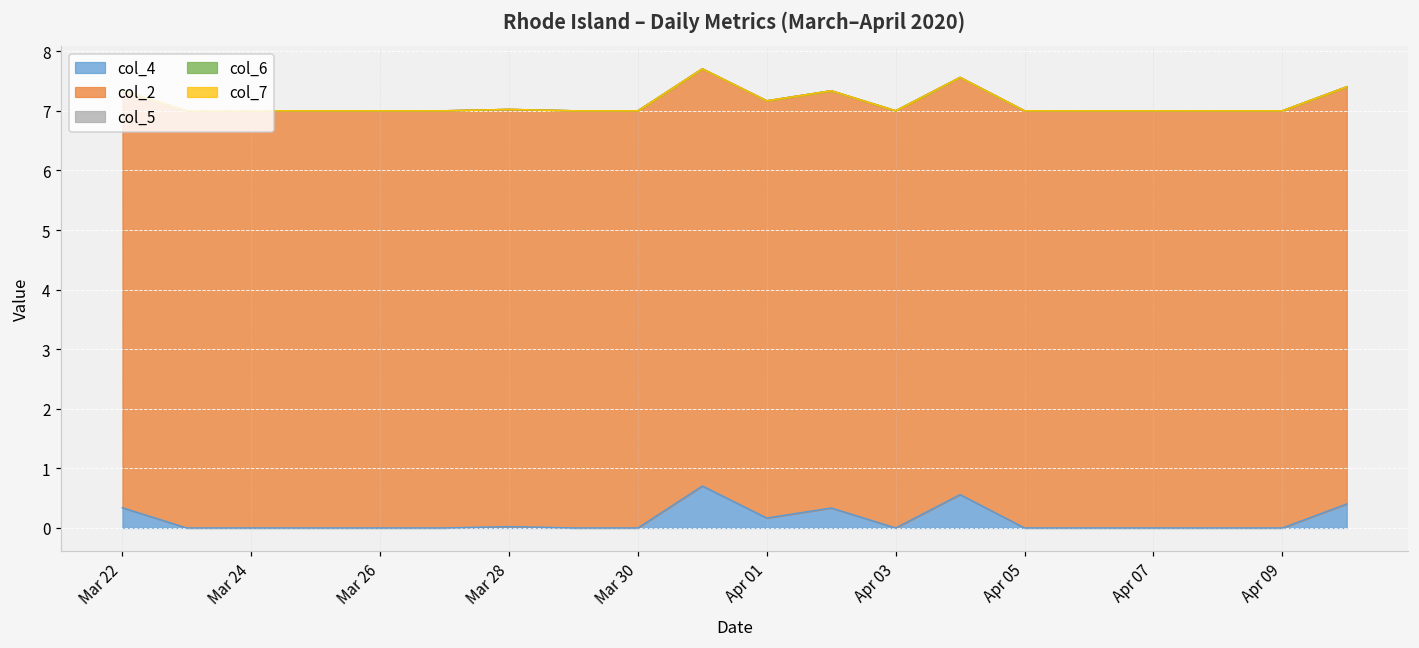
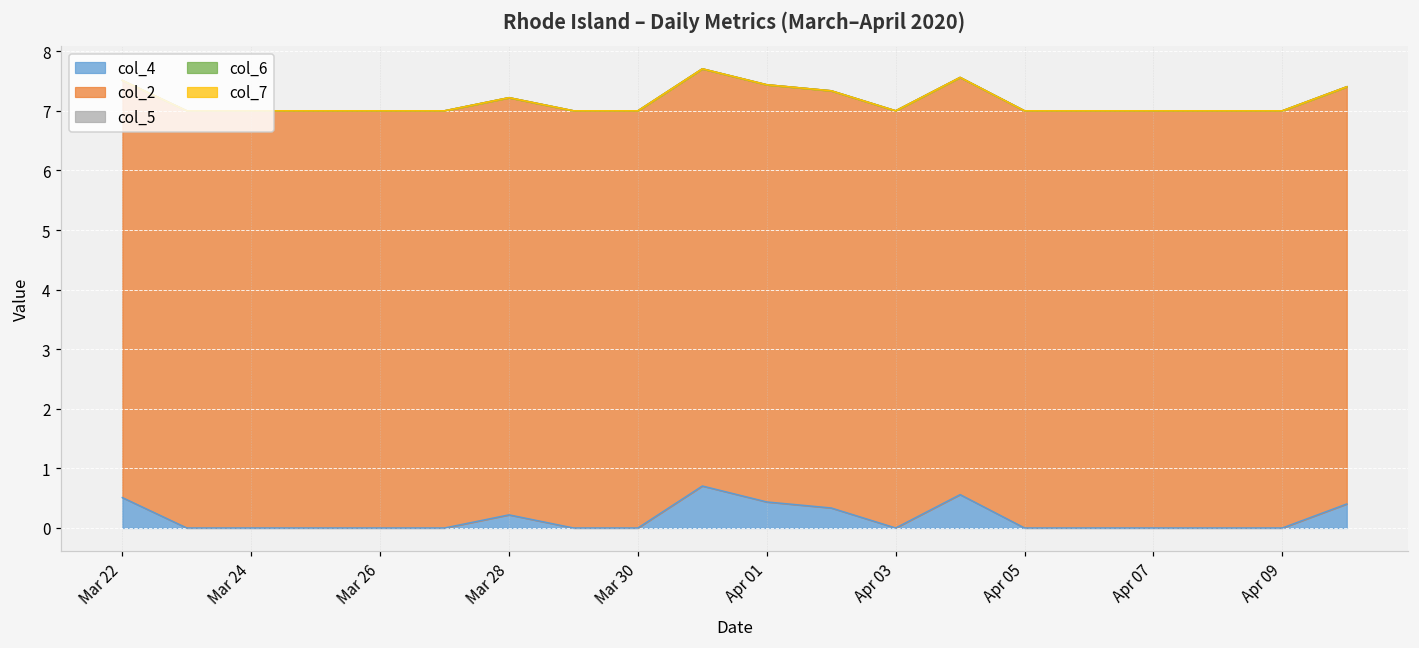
col_4, Mar 22: 0.3 -> 0.5
col_4, Mar 28: 0.0 -> 0.2
col_4, Apr 01: 0.2 -> 0.4
